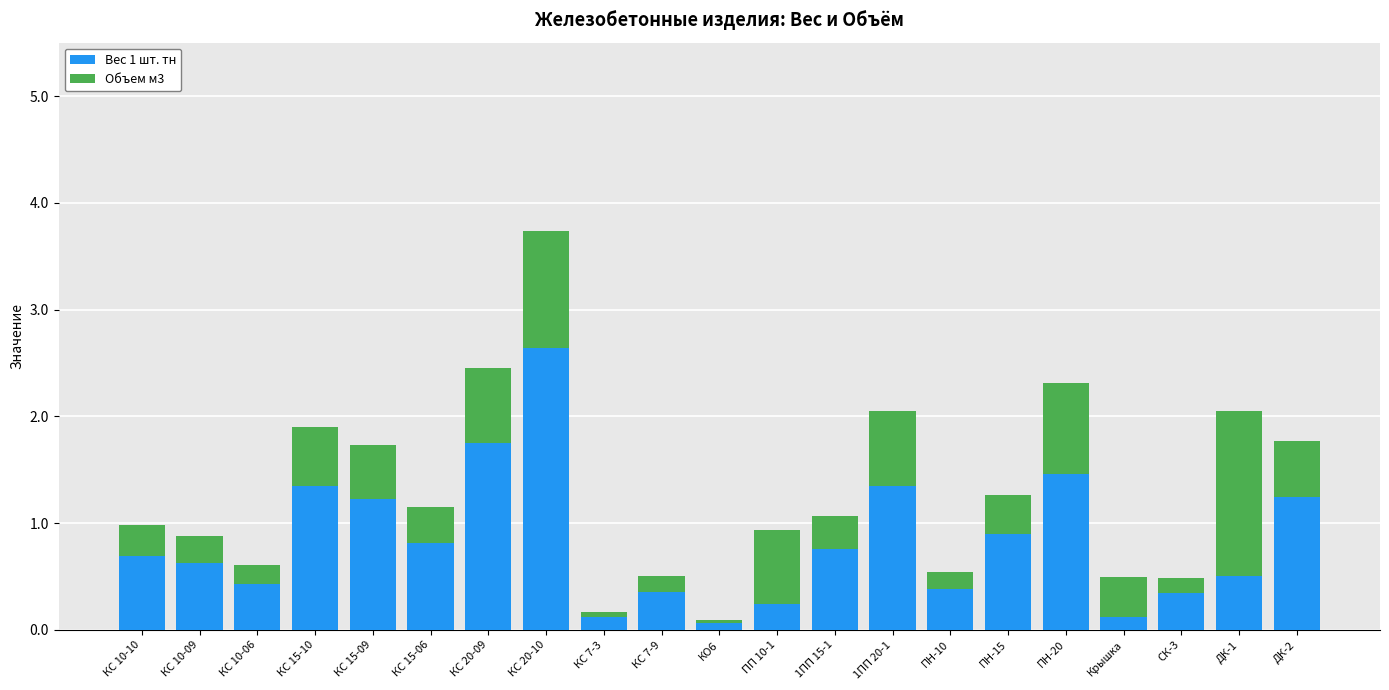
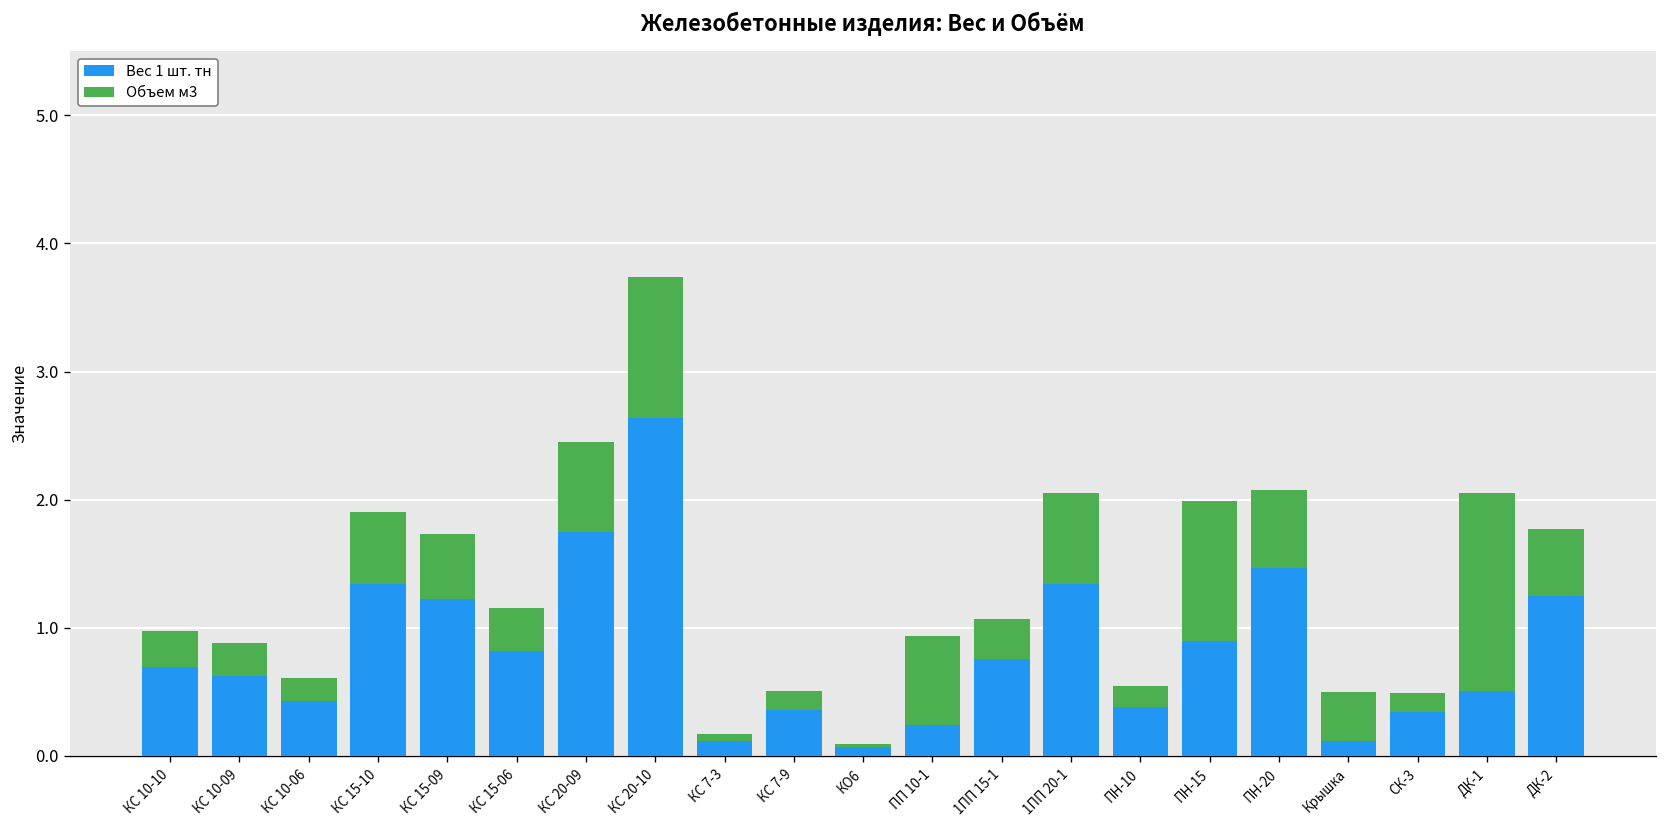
Объем м3, ПН-15: 0.37 -> 1.10
Объем м3, ПН-20: 0.85 -> 0.61
